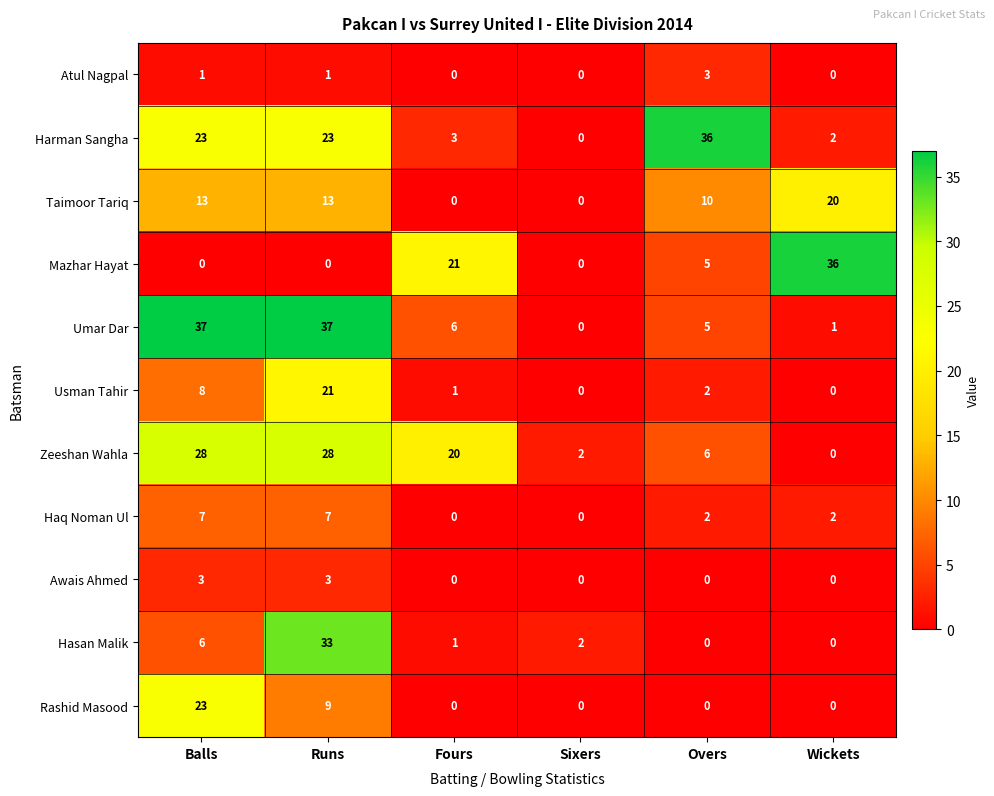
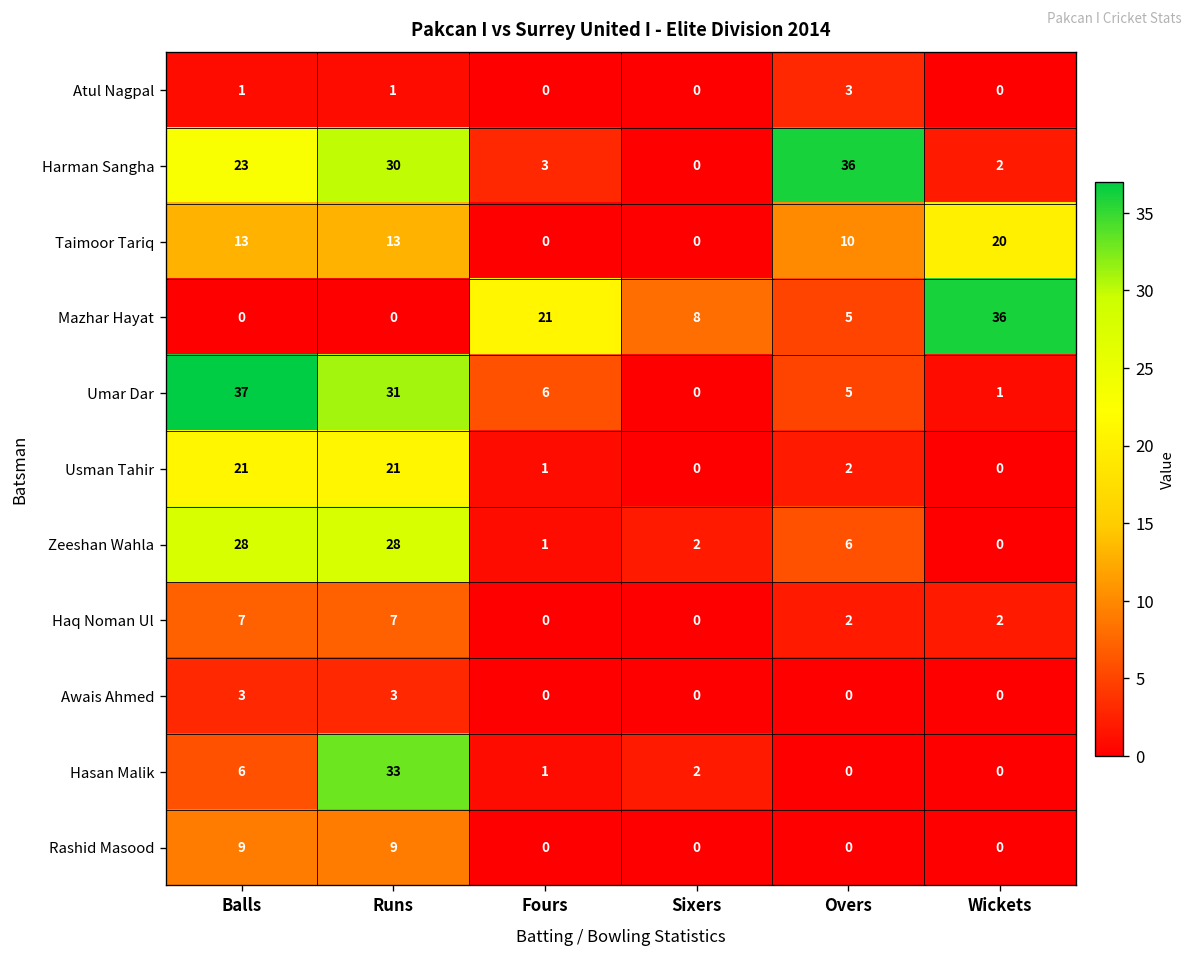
Harman Sangha, Runs: 23 -> 30
Mazhar Hayat, Sixers: 0 -> 8
Umar Dar, Runs: 37 -> 31
Usman Tahir, Balls: 8 -> 21
Zeeshan Wahla, Fours: 20 -> 1
Rashid Masood, Balls: 23 -> 9
